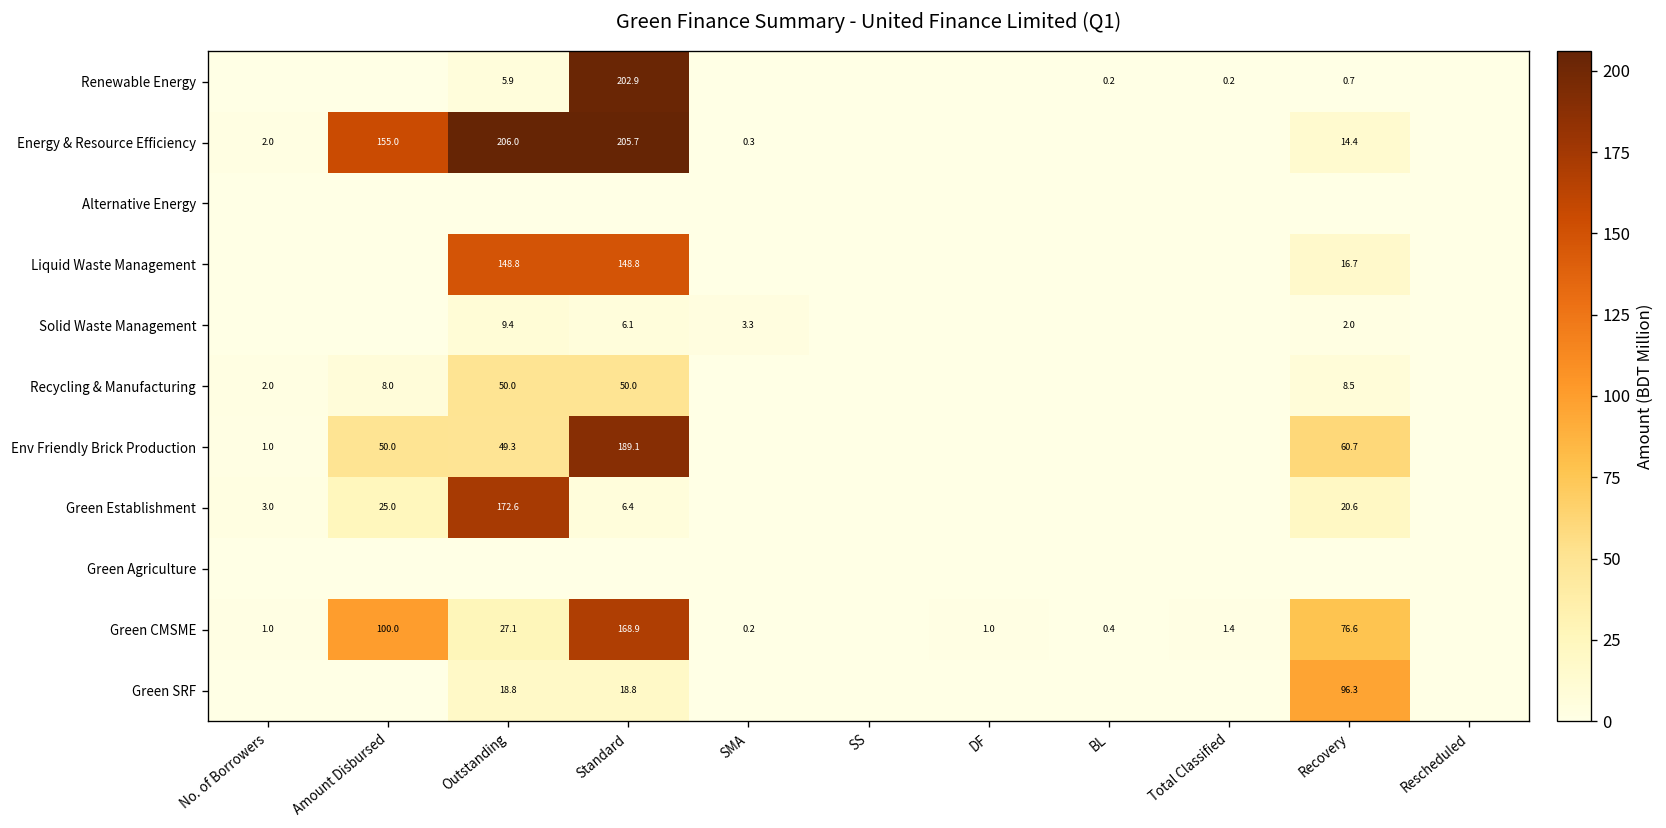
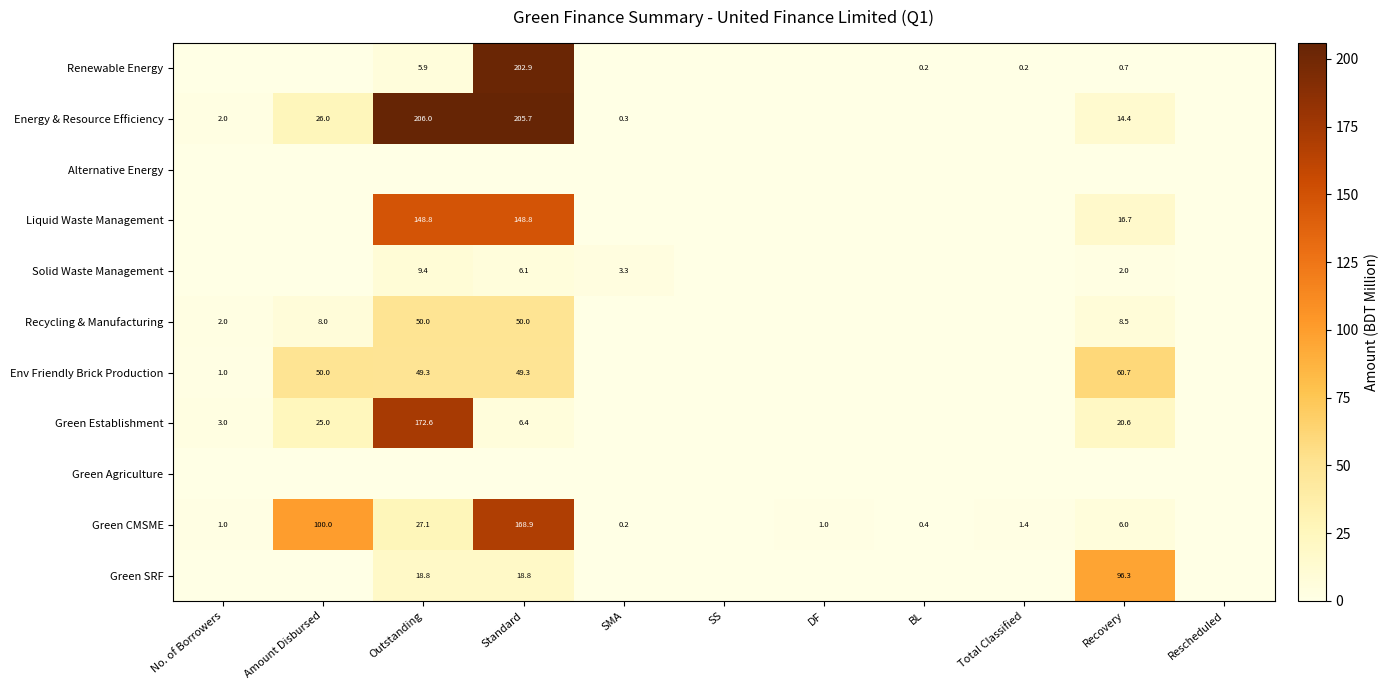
Energy & Resource Efficiency, Amount Disbursed: 155.0 -> 26.0
Env Friendly Brick Production, Standard: 189.1 -> 49.3
Green CMSME, Recovery: 76.6 -> 6.0
